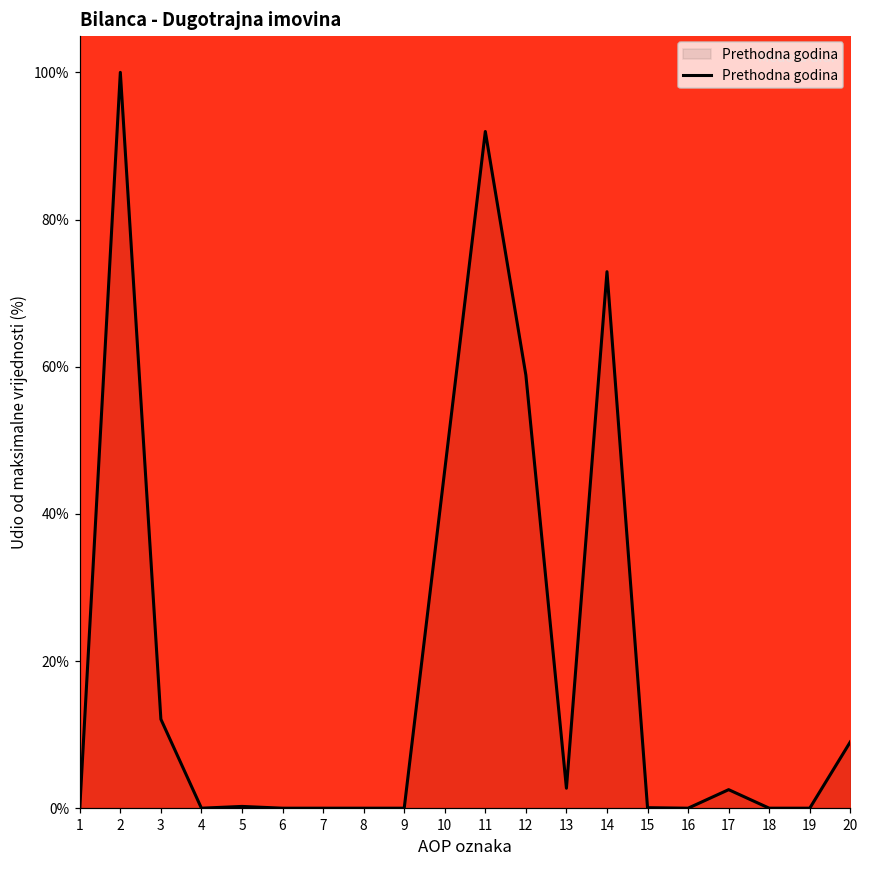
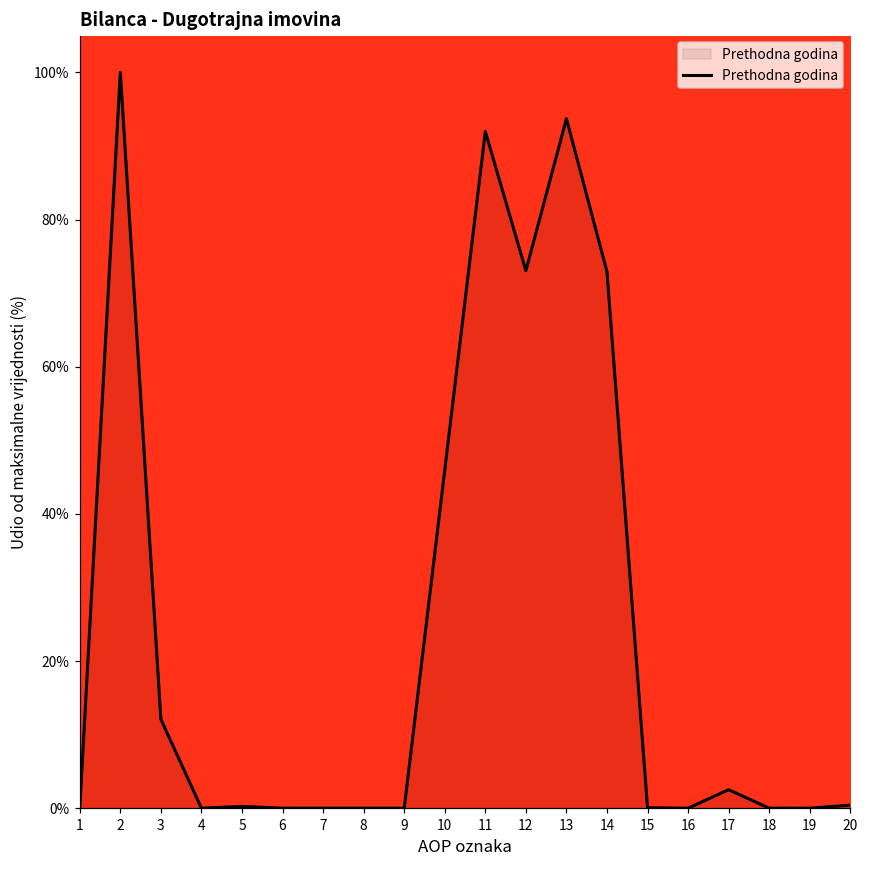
12: 59% -> 73%
13: 3% -> 94%
20: 9% -> 0%
